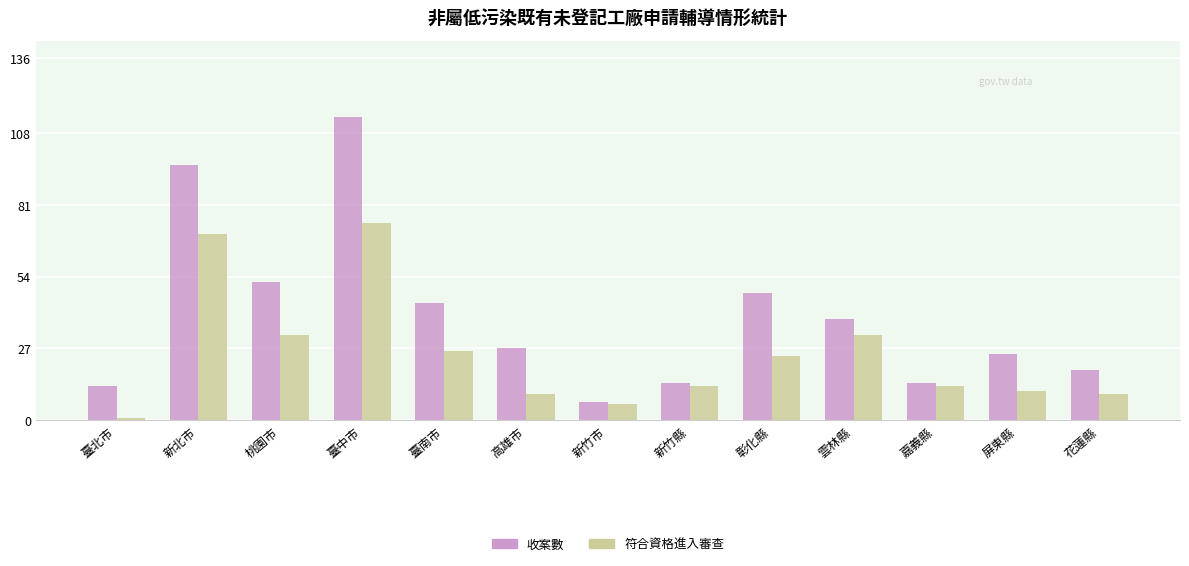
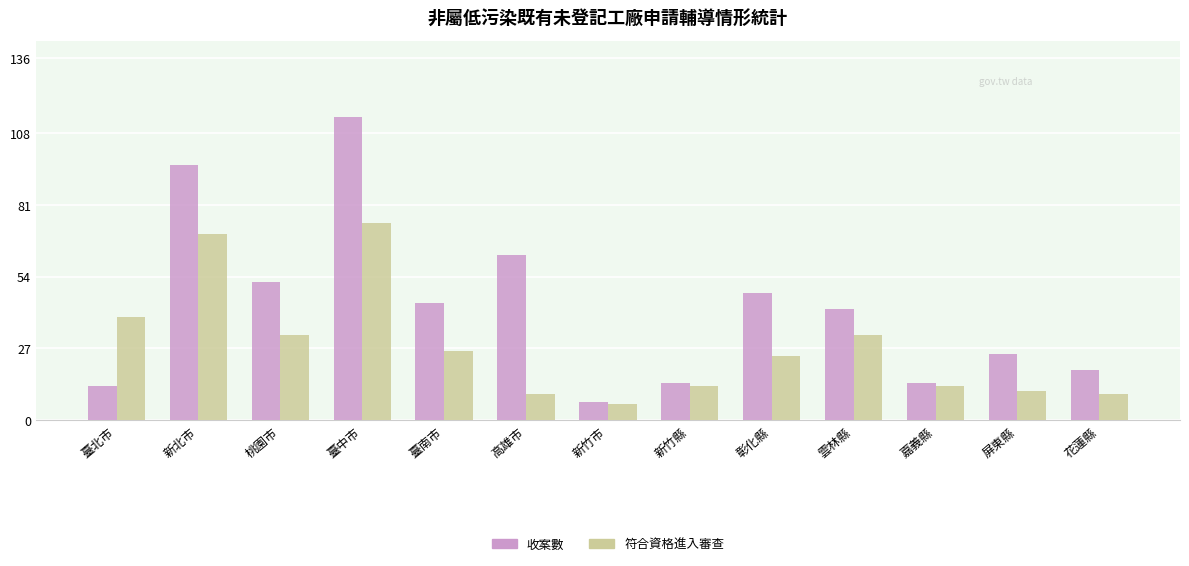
符合資格進入審查, 臺北市: 1 -> 39
收案數, 高雄市: 27 -> 62
收案數, 雲林縣: 38 -> 42
